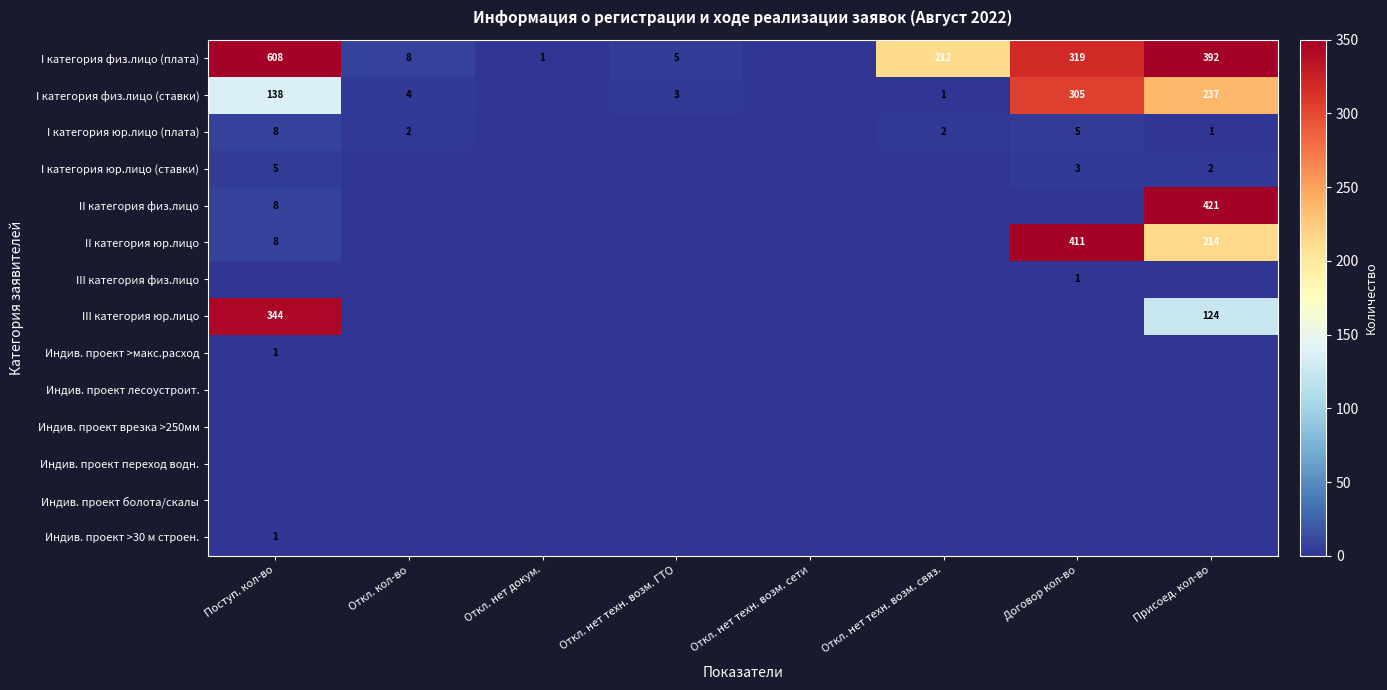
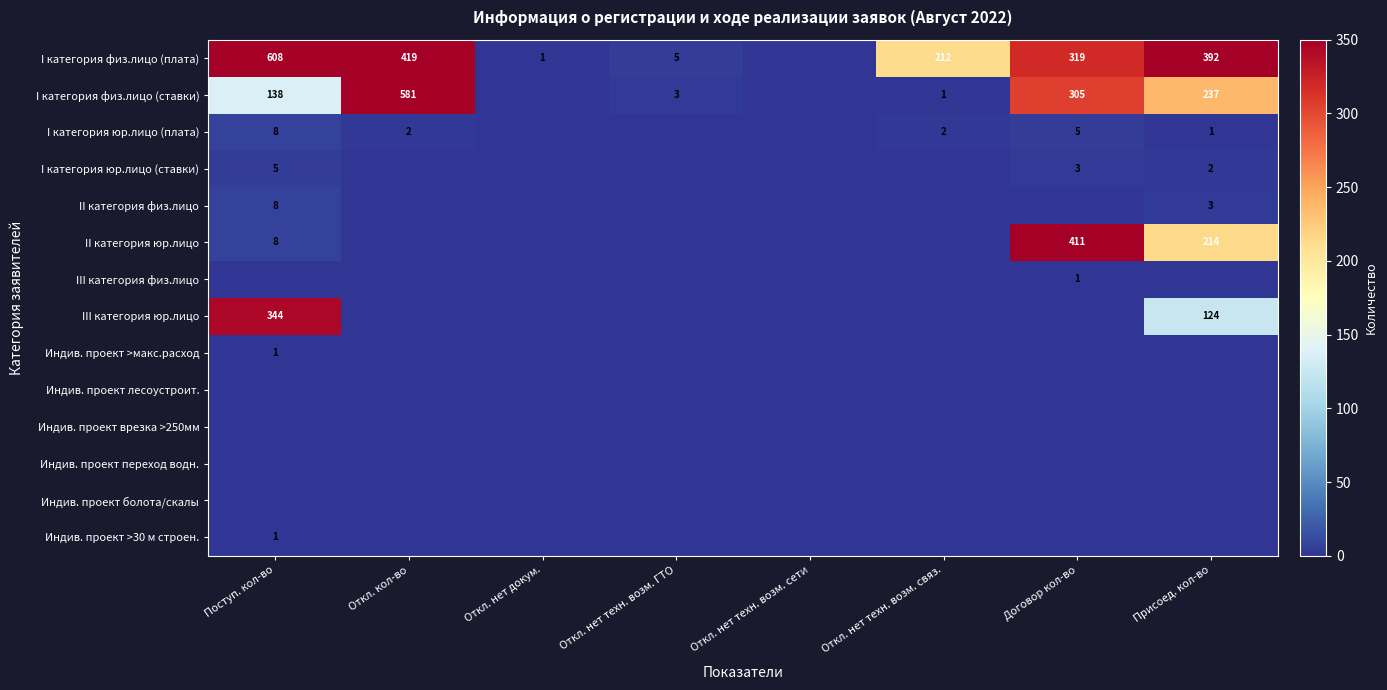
I категория физ.лицо (плата), Откл. кол-во: 8 -> 419
I категория физ.лицо (ставки), Откл. кол-во: 4 -> 581
II категория физ.лицо, Присоед. кол-во: 421 -> 3
